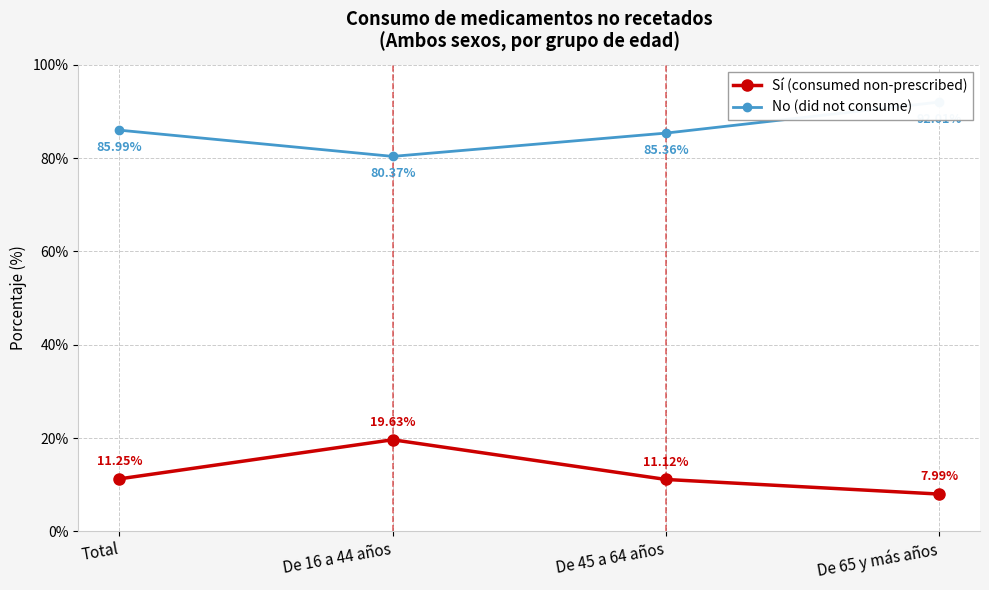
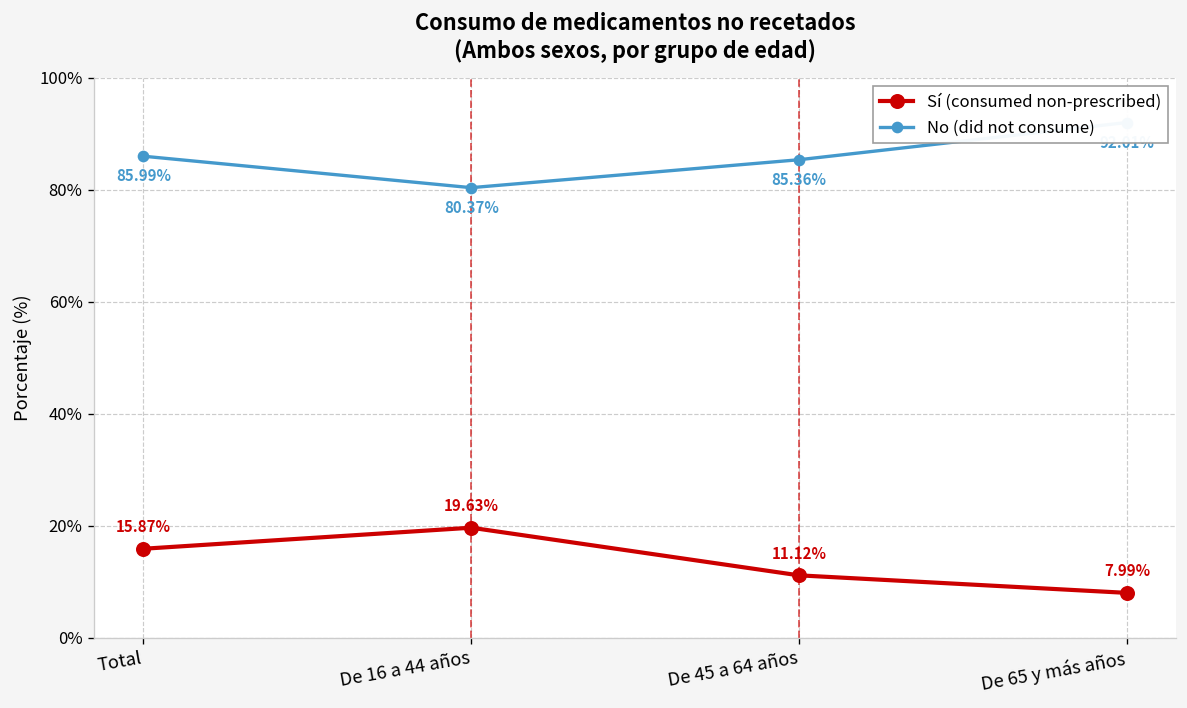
Sí (consumed non-prescribed), Total: 11.25% -> 15.87%
